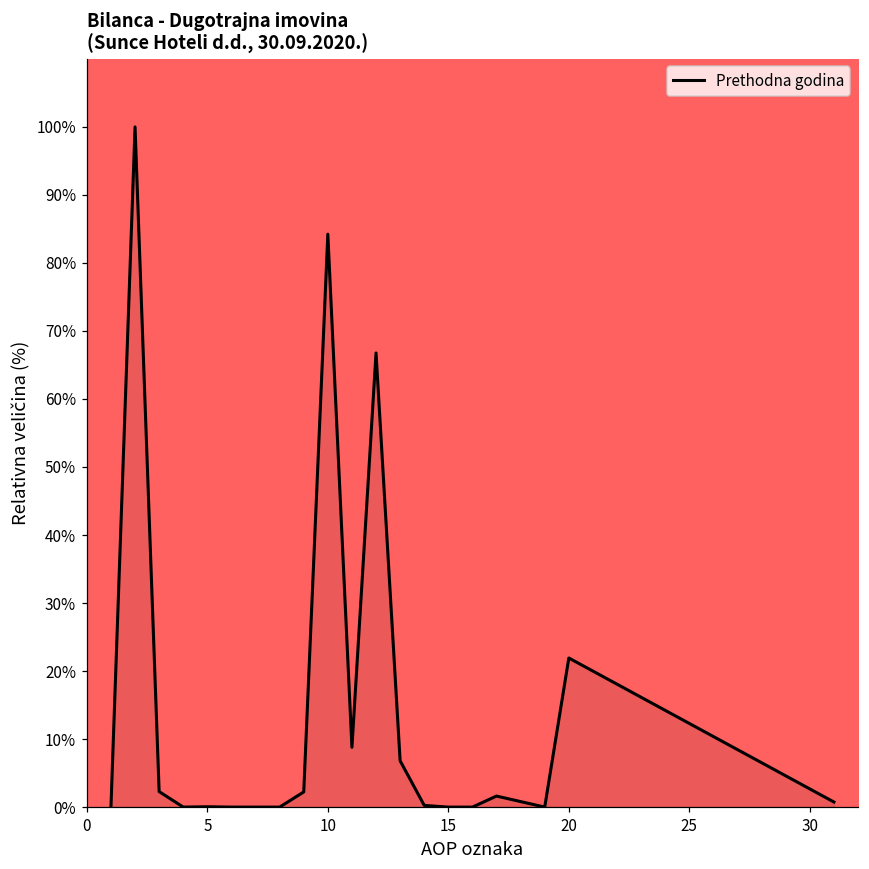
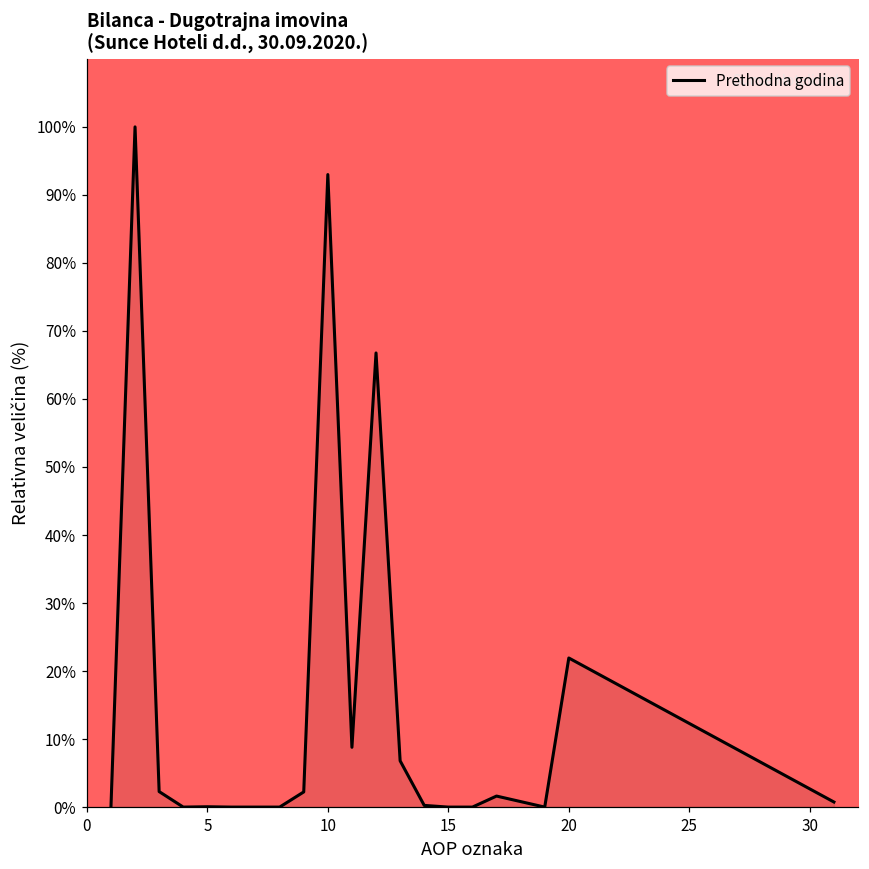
10: 84% -> 93%
